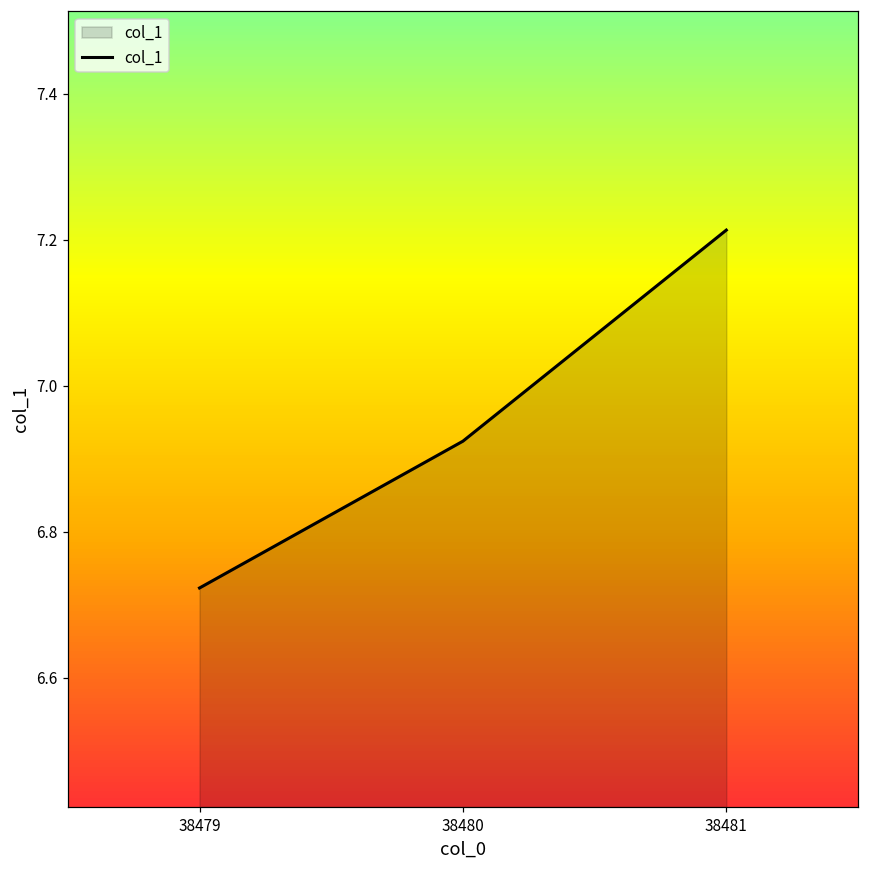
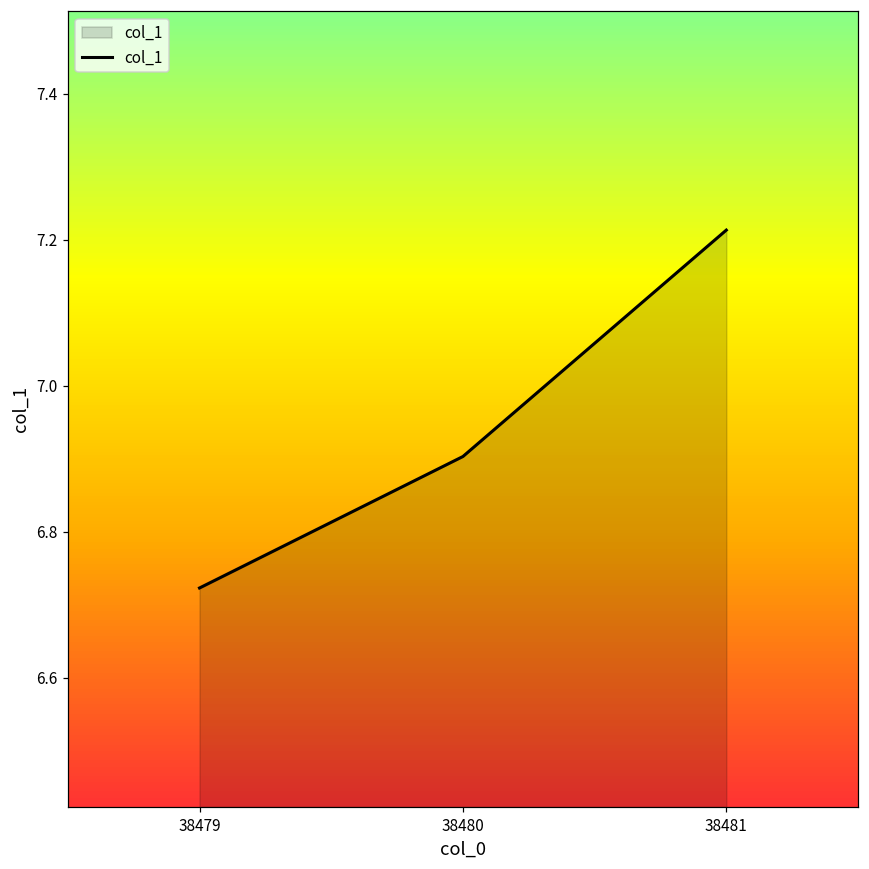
38480: 6.92 -> 6.90
